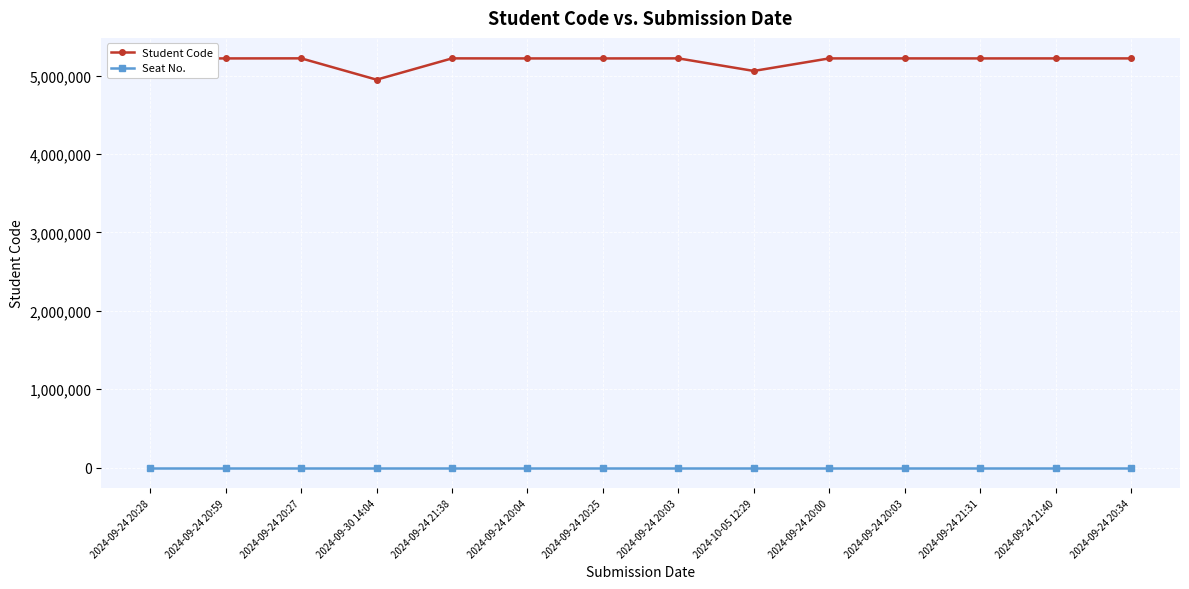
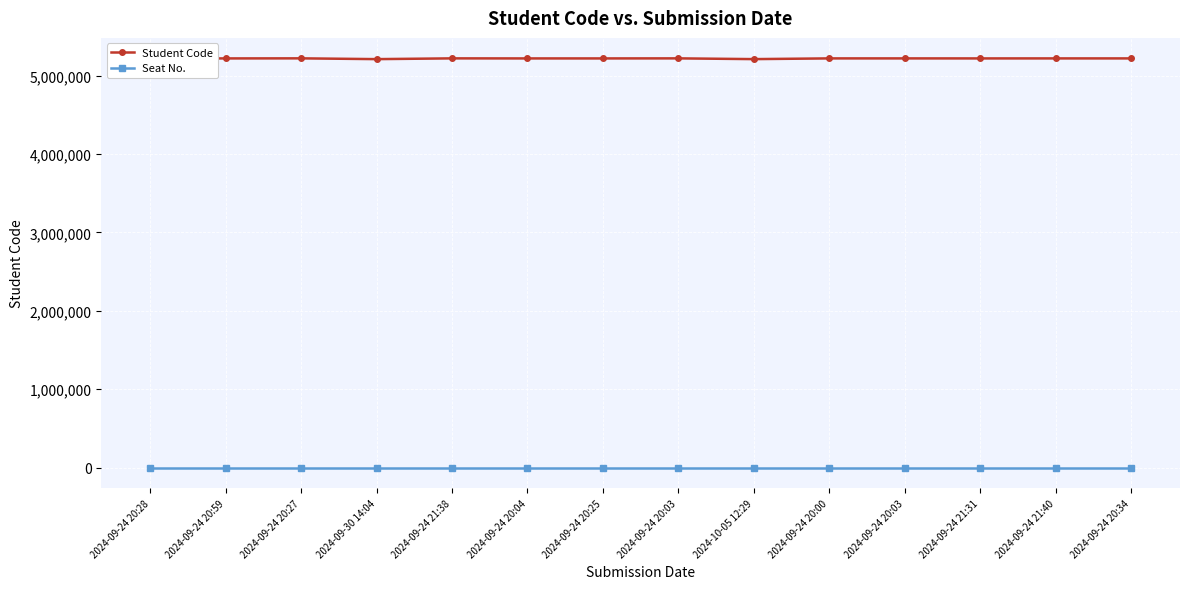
Student Code, 2024-09-30 14:04: 4,900,000 -> 5,200,000
Student Code, 2024-10-05 12:29: 5,100,000 -> 5,200,000
